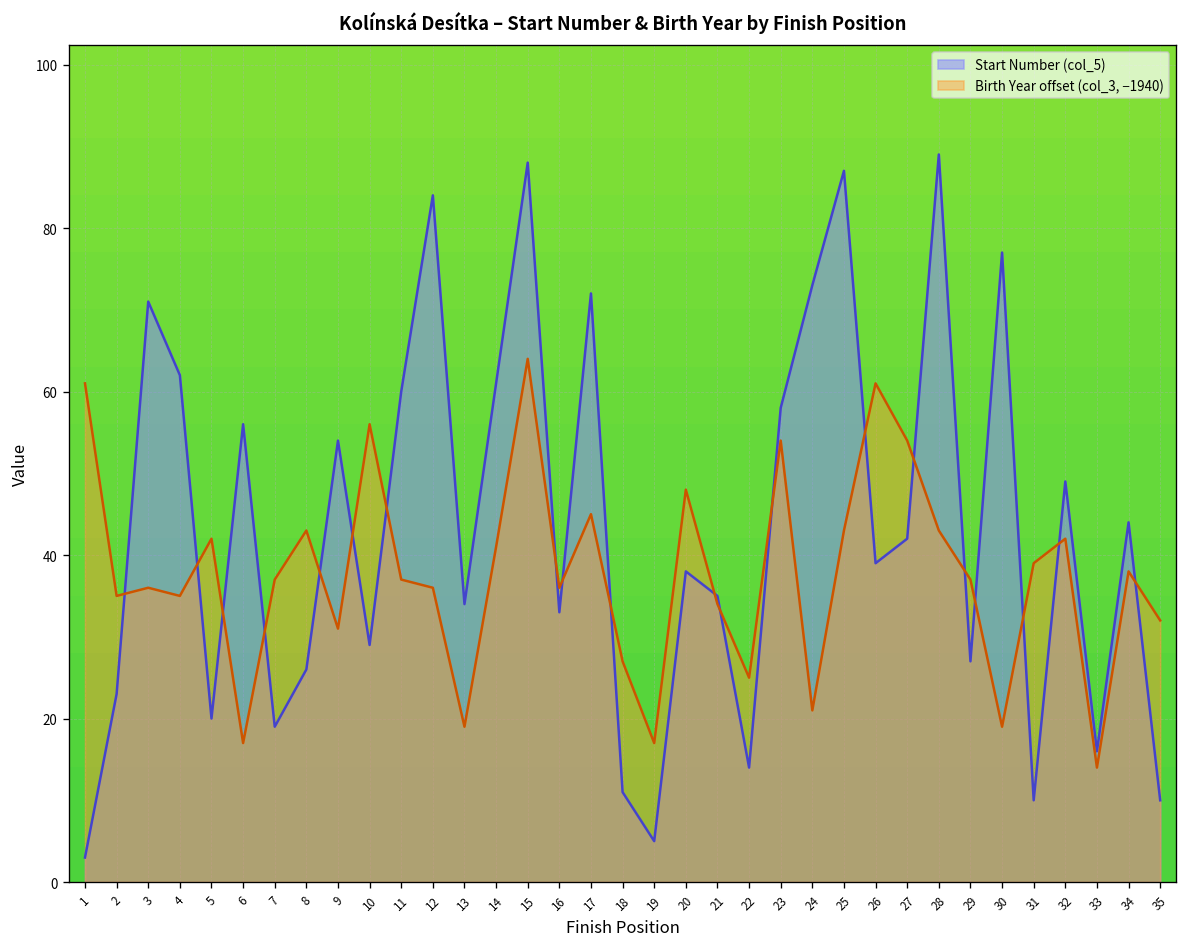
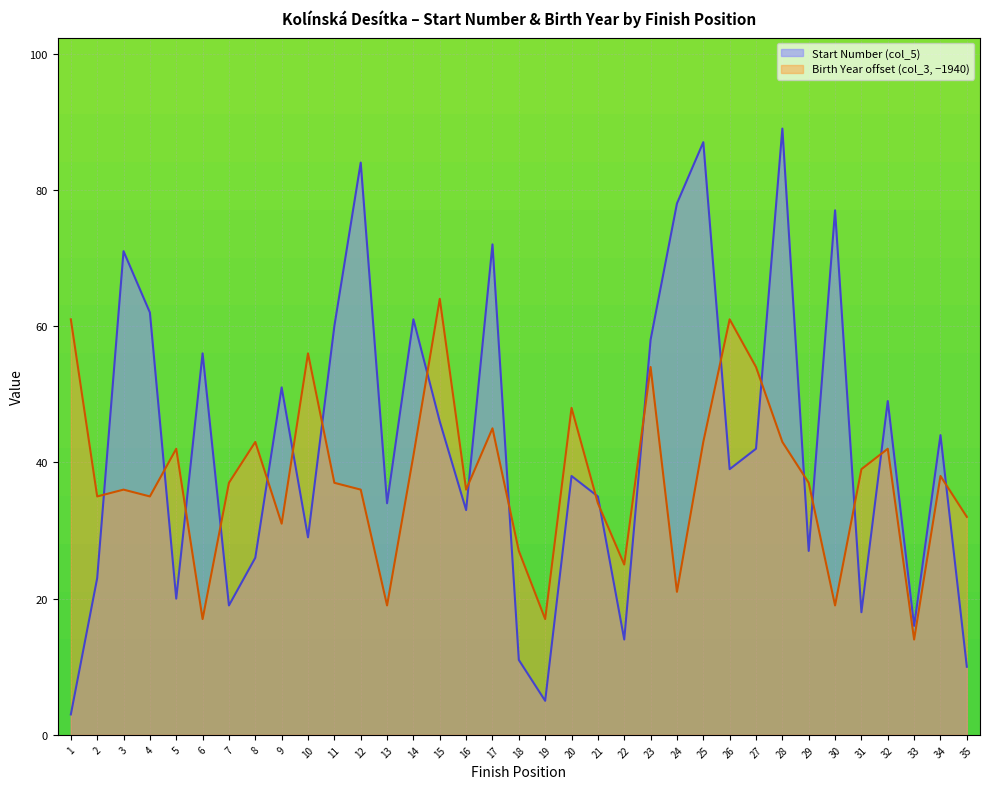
Start Number (col_5), 9: 54 -> 51
Start Number (col_5), 15: 88 -> 46
Start Number (col_5), 24: 73 -> 78
Start Number (col_5), 31: 10 -> 18
